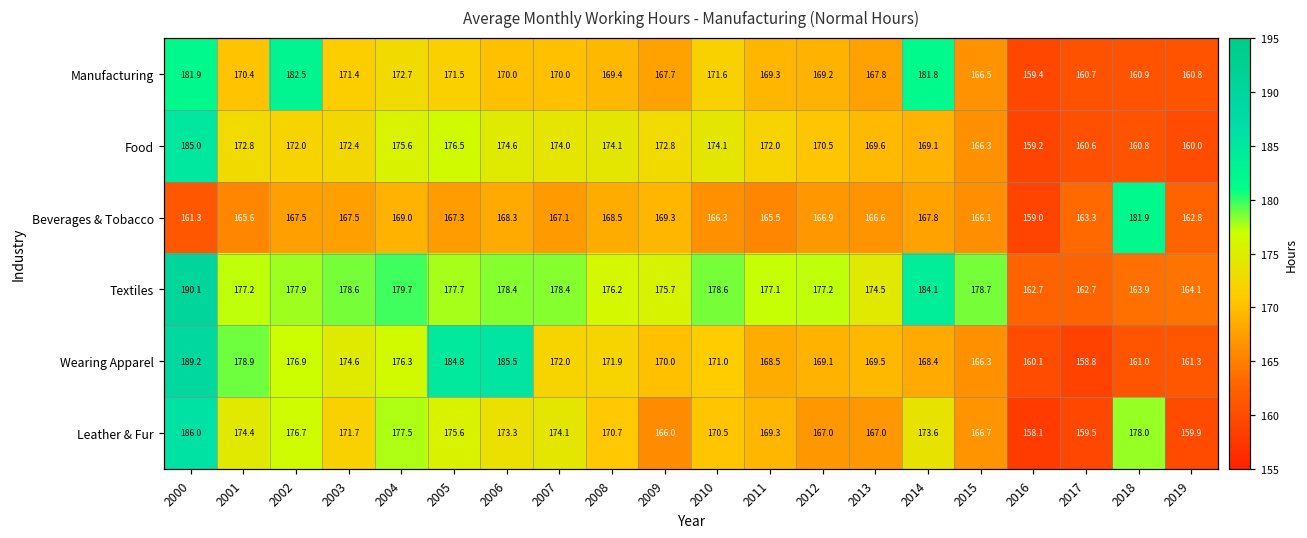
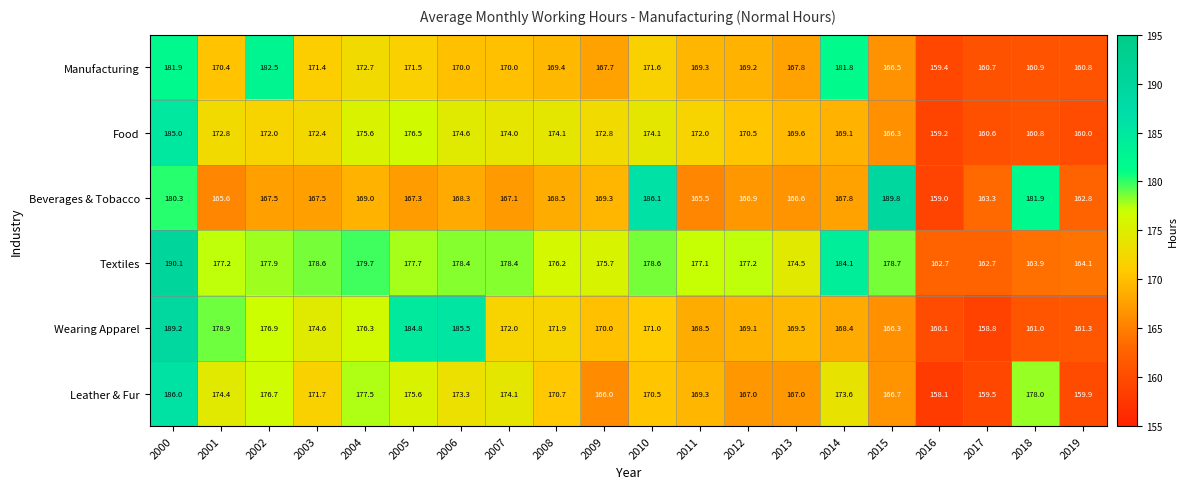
Beverages & Tobacco, 2000: 161.3 -> 180.3
Beverages & Tobacco, 2010: 166.3 -> 186.1
Beverages & Tobacco, 2015: 166.1 -> 189.8
